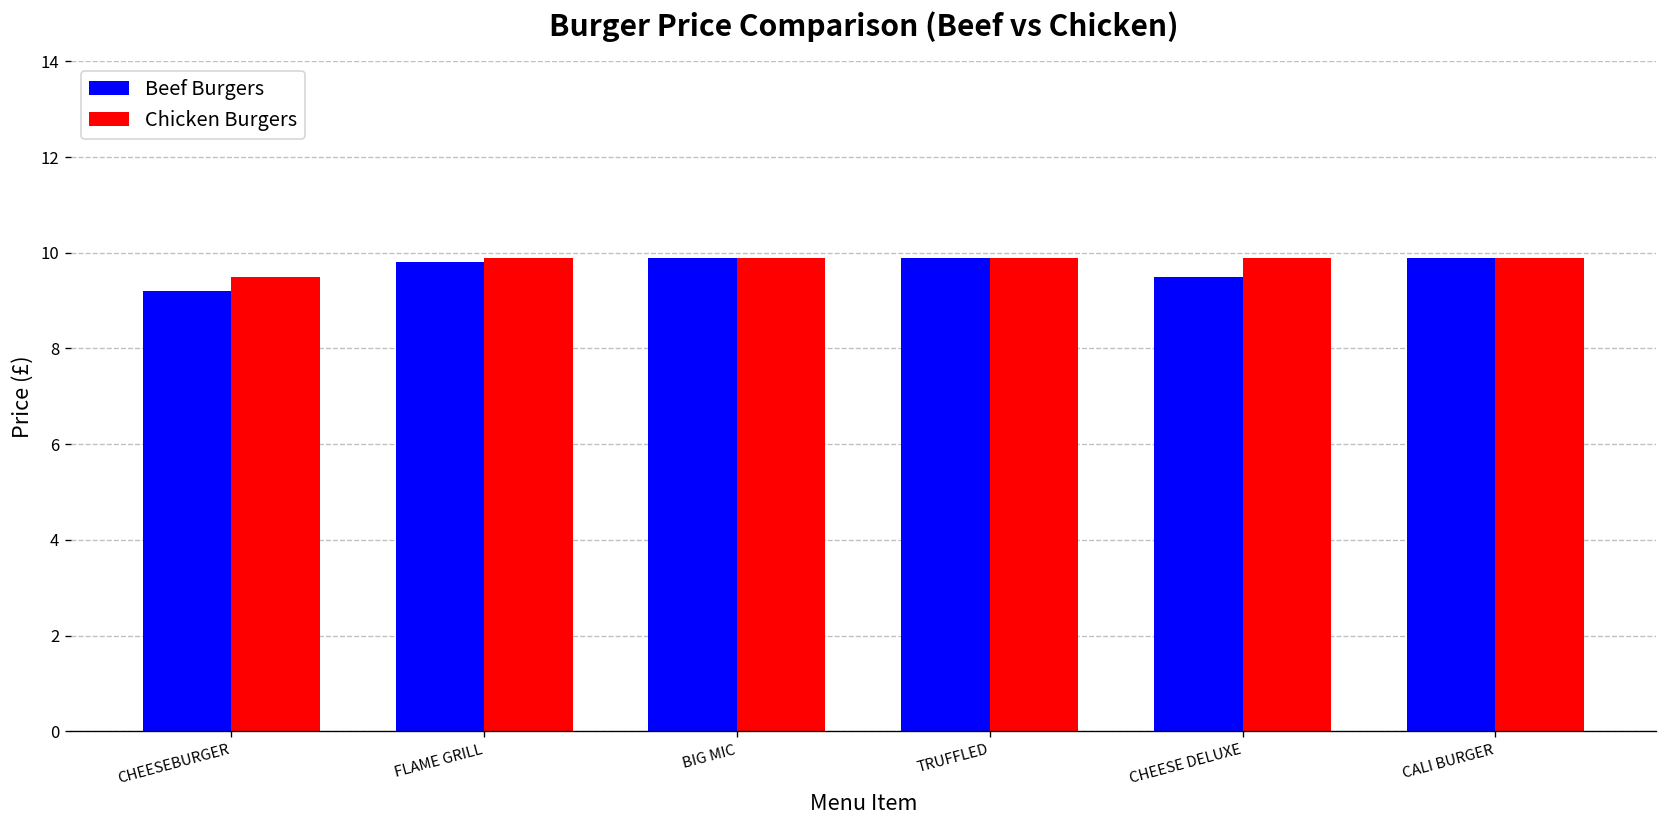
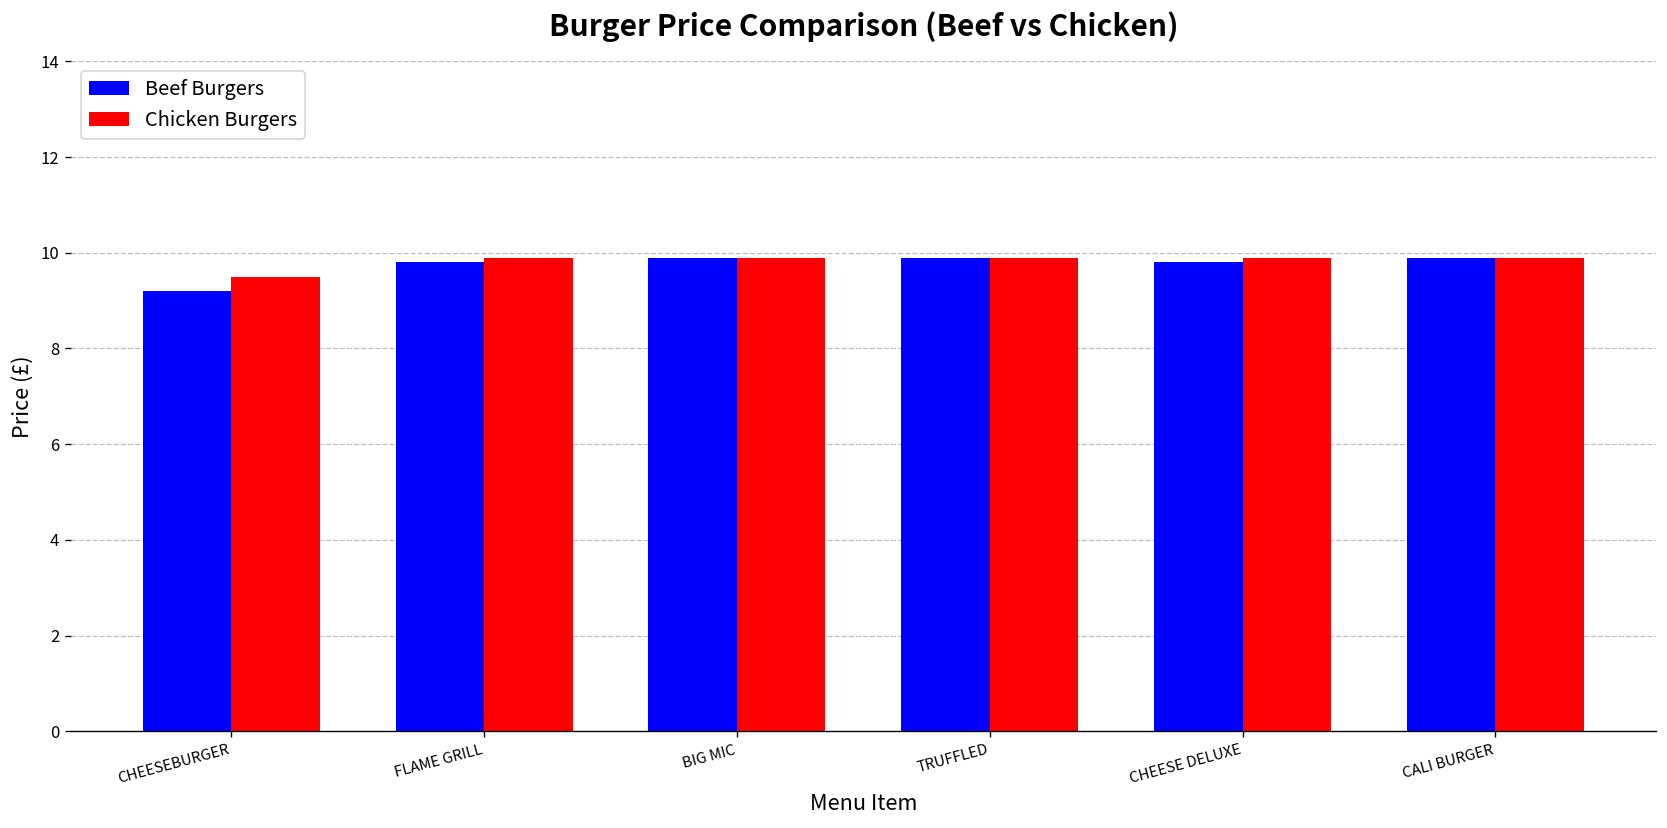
Beef Burgers, CHEESE DELUXE: 9.5 -> 9.8
